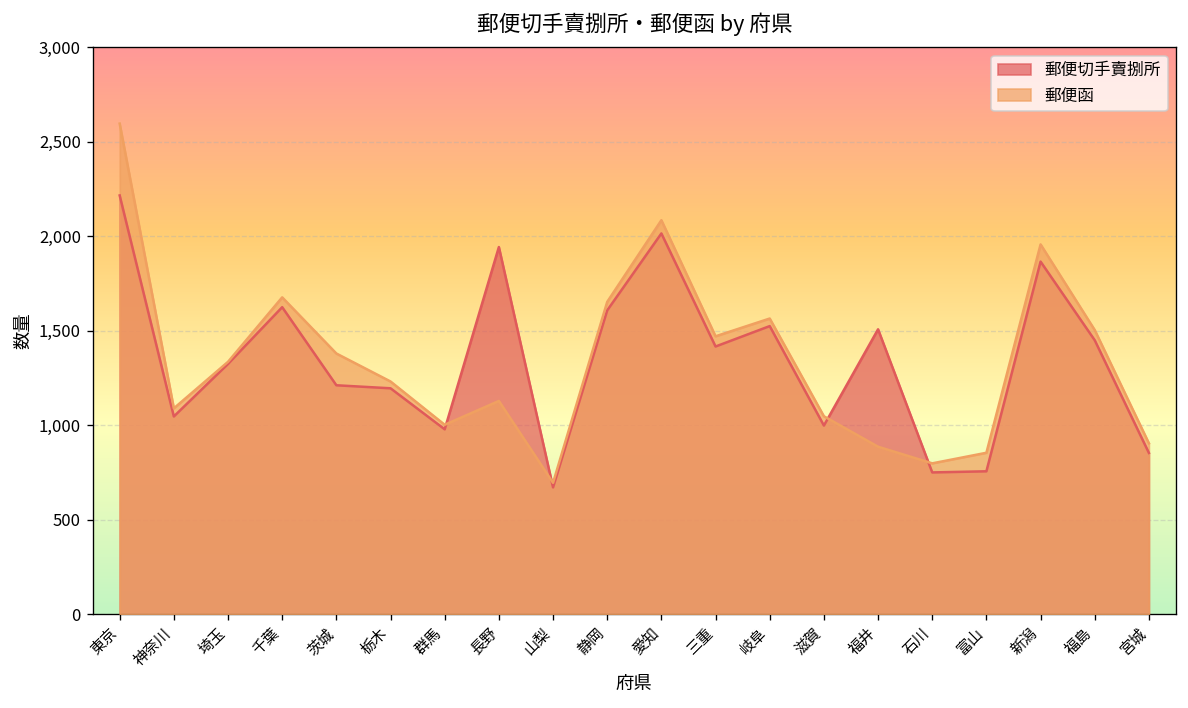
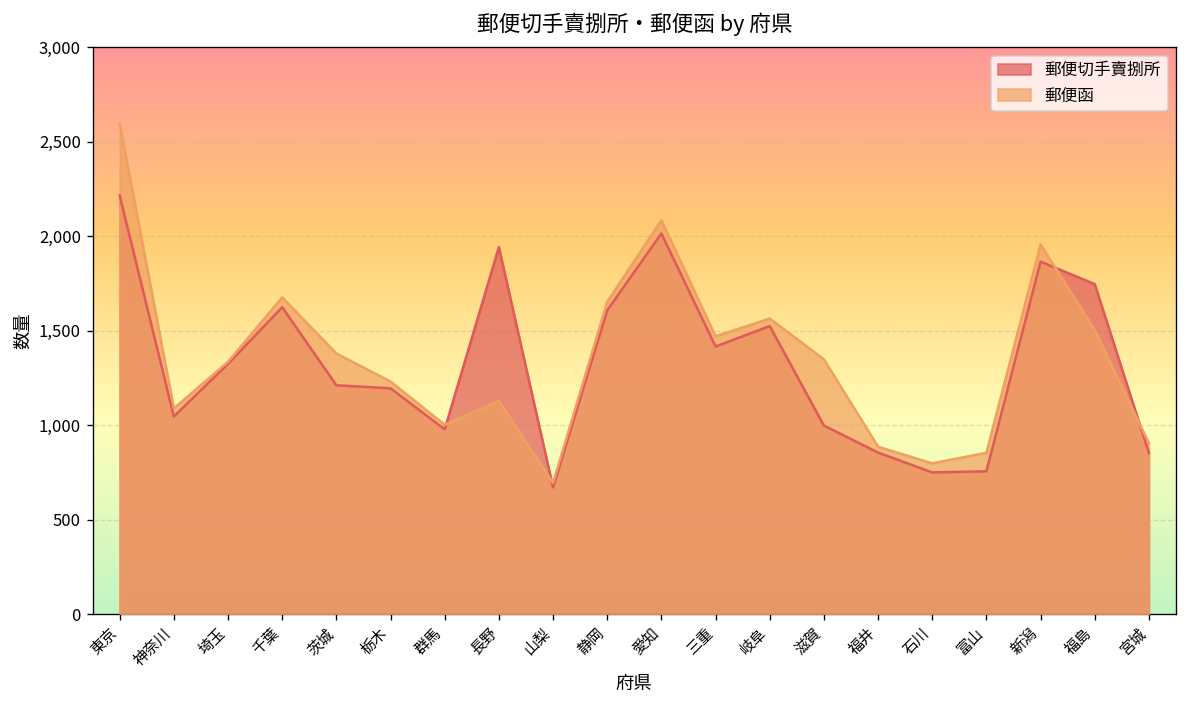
郵便函, 滋賀: 1,050 -> 1,350
郵便切手賣捌所, 福井: 1,510 -> 860
郵便切手賣捌所, 福島: 1,450 -> 1,750
